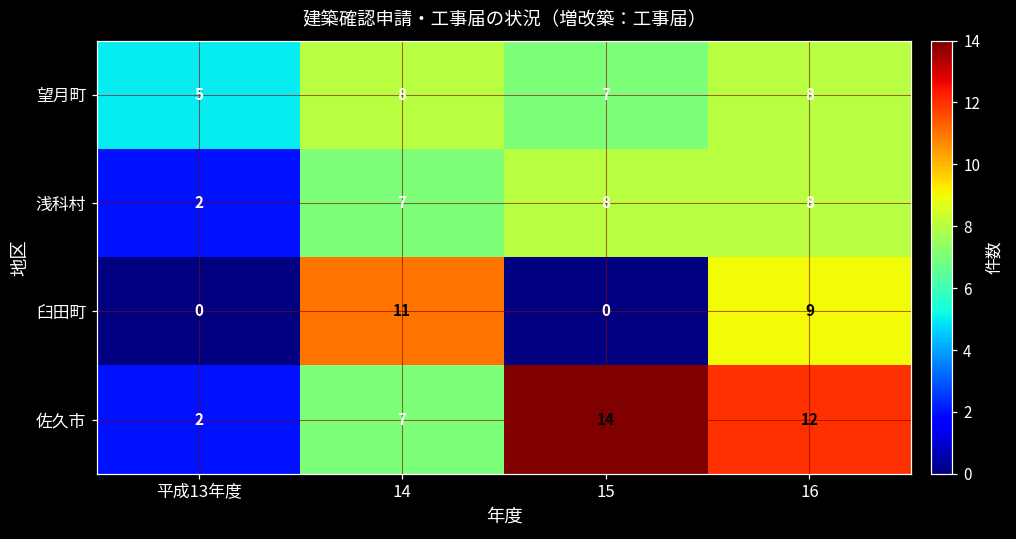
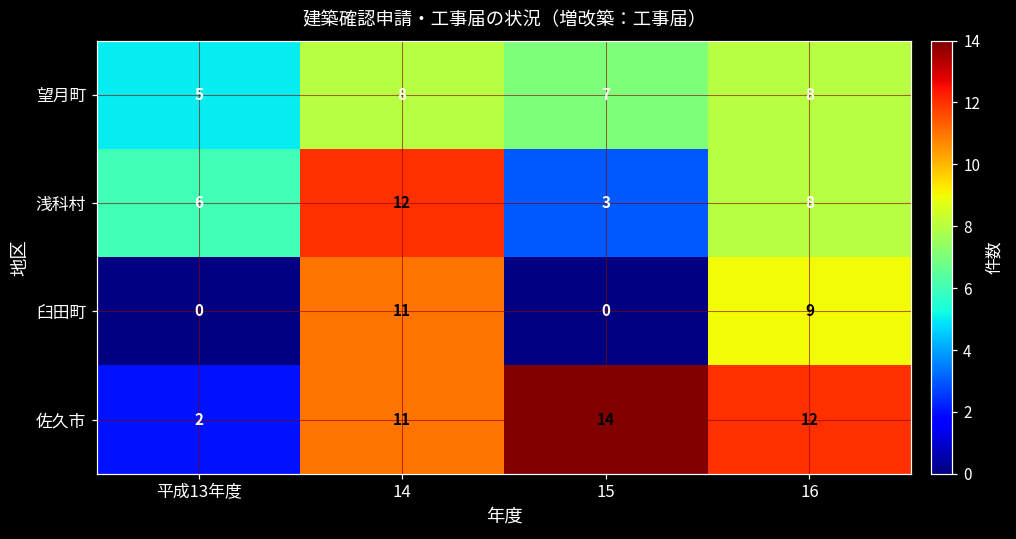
浅科村, 平成13年度: 2 -> 6
浅科村, 14: 7 -> 12
浅科村, 15: 8 -> 3
佐久市, 14: 7 -> 11
